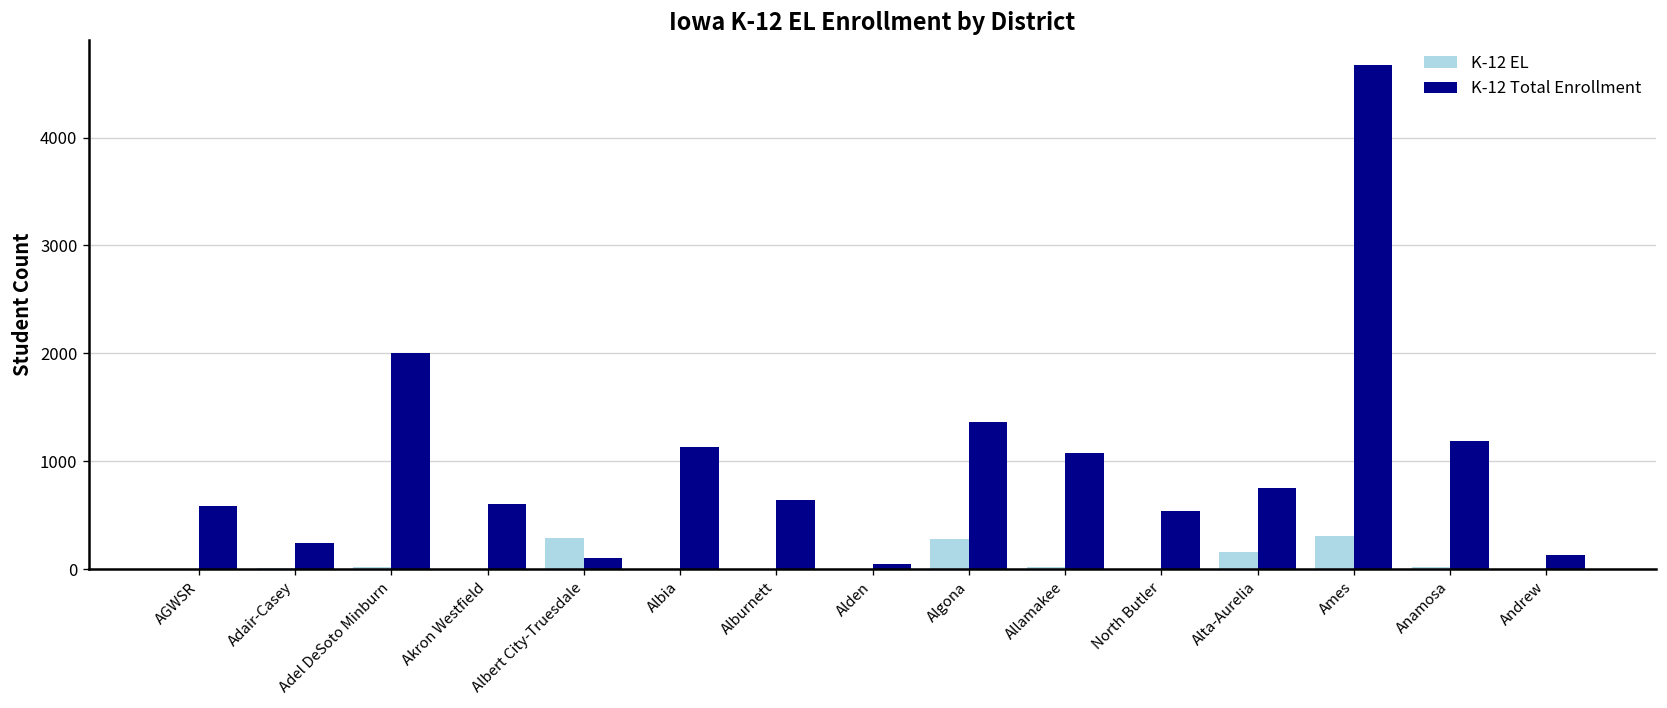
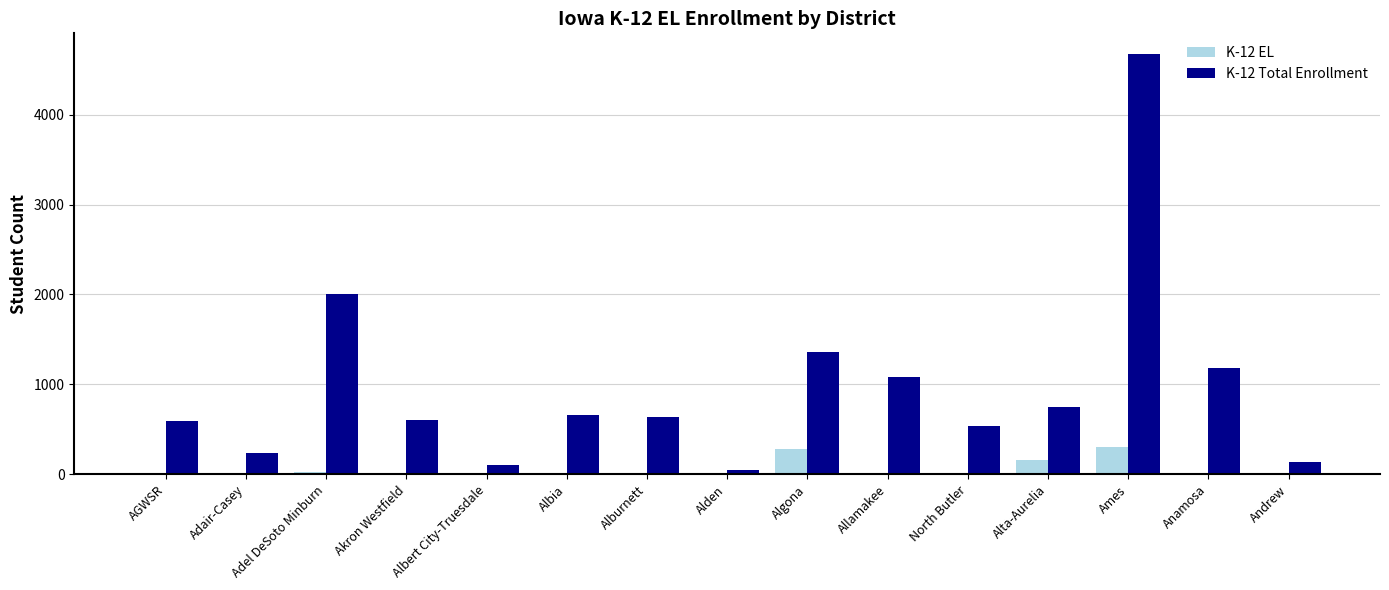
K-12 EL, Albert City-Truesdale: 300 -> 0
K-12 Total Enrollment, Albia: 1100 -> 700
